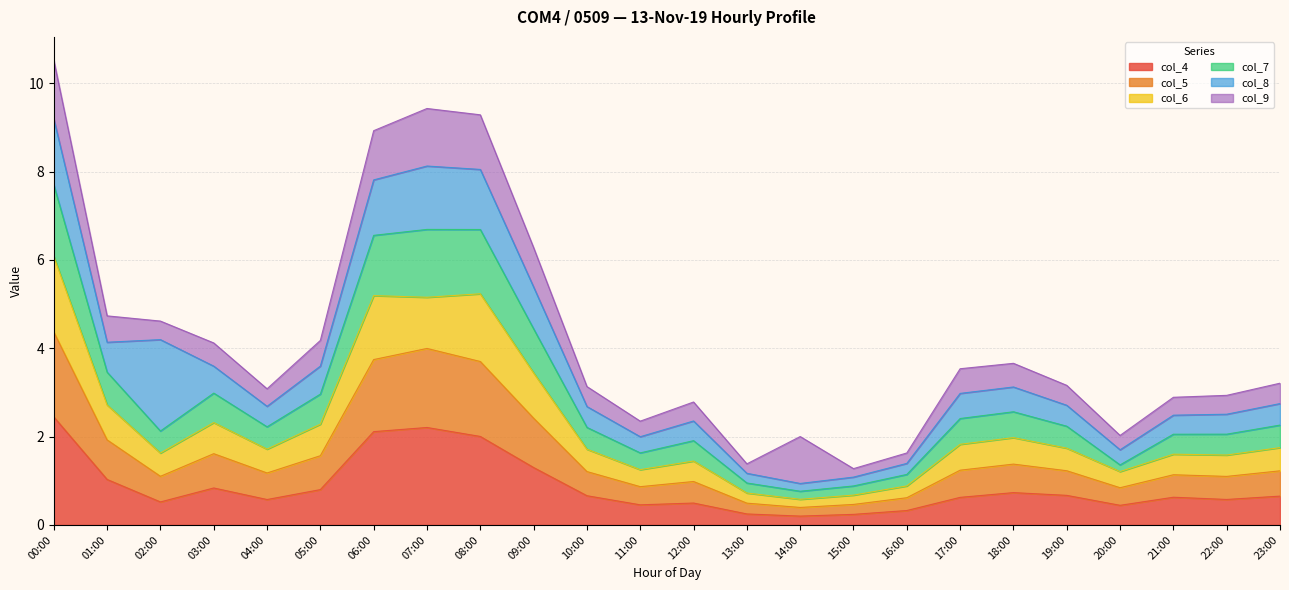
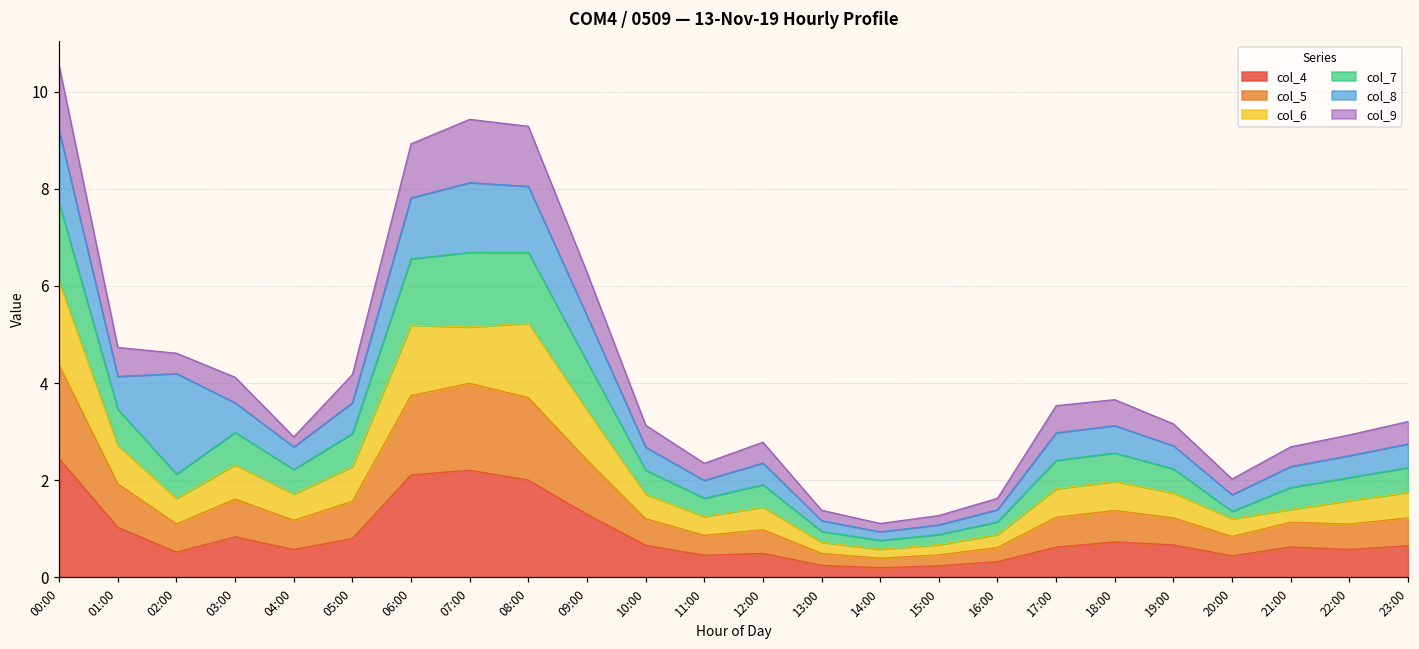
col_9, 04:00: 0.4 -> 0.2
col_9, 14:00: 1.1 -> 0.2
col_6, 21:00: 0.5 -> 0.3
